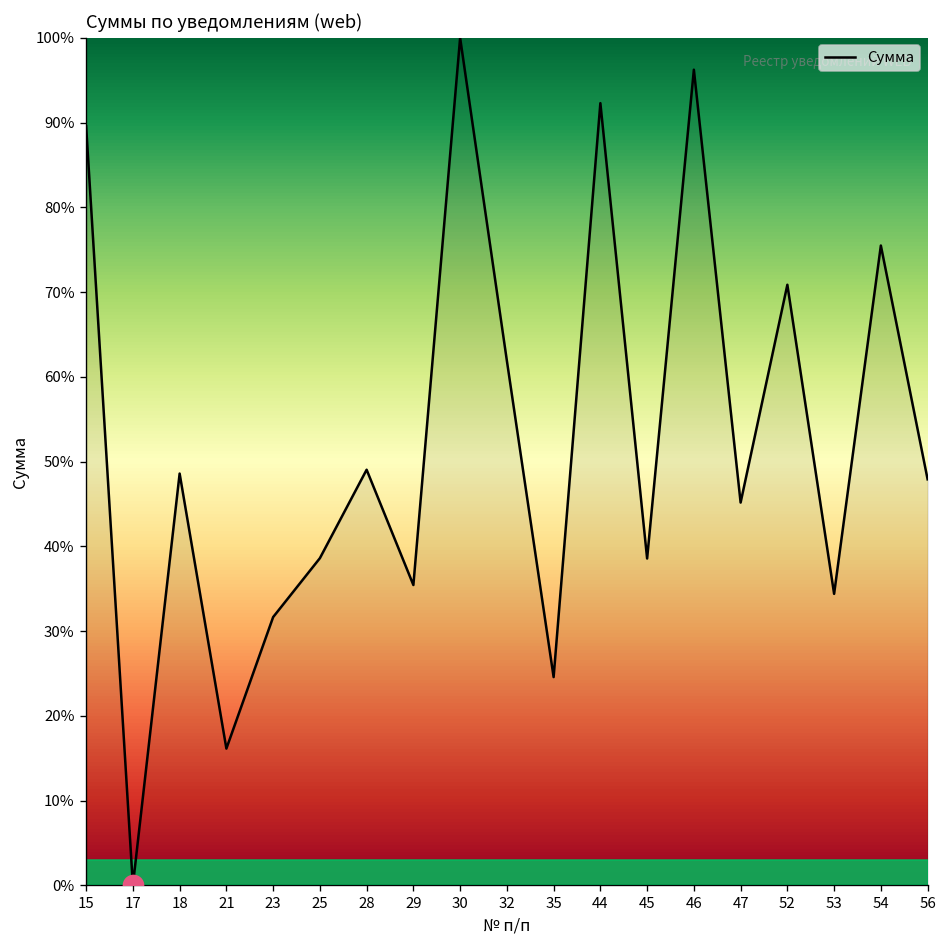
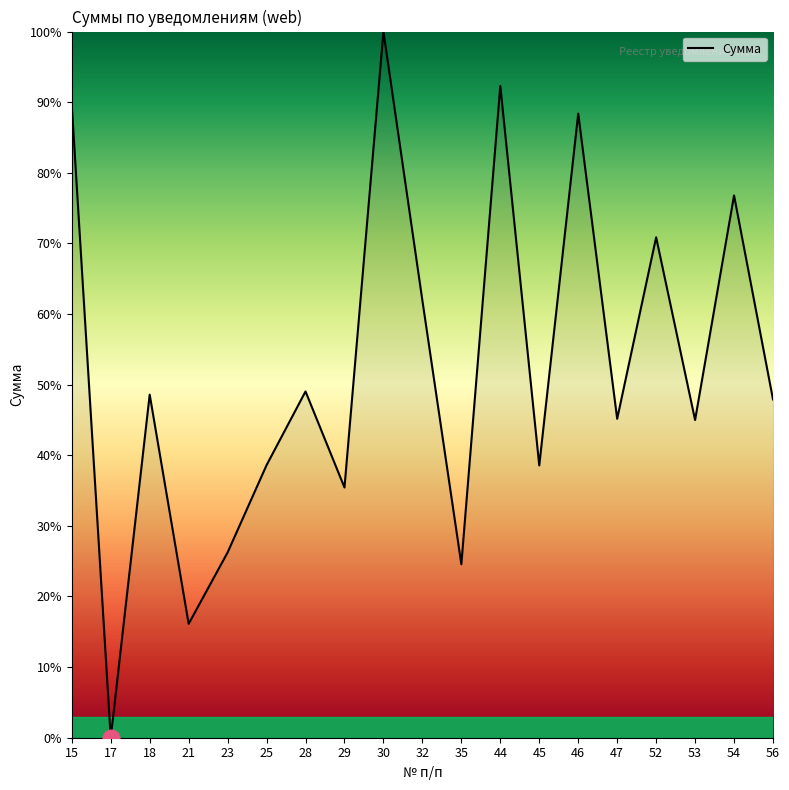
Сумма, 23: 32% -> 26%
Сумма, 46: 96% -> 88%
Сумма, 53: 34% -> 45%
Сумма, 54: 75% -> 77%
